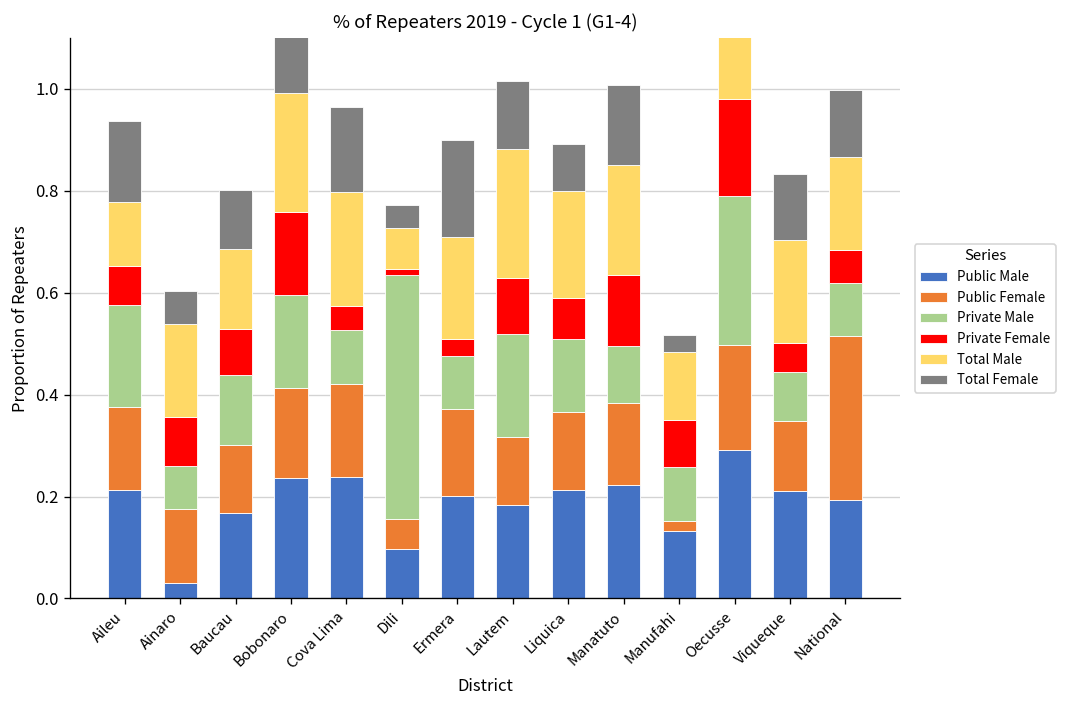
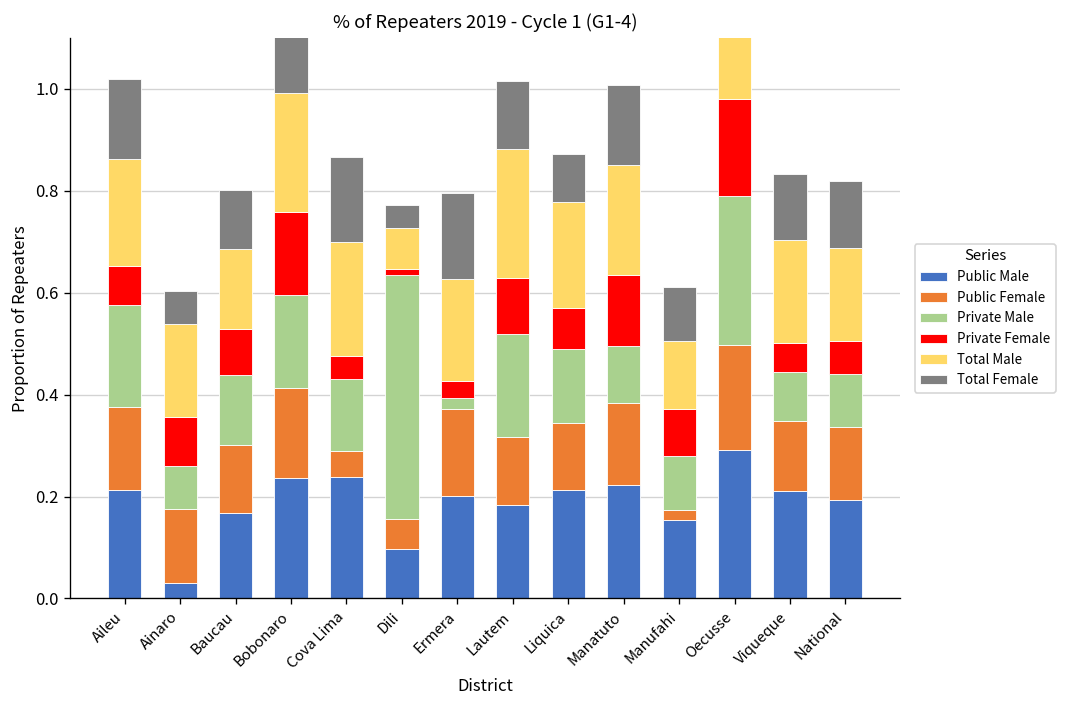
Total Male, Aileu: 0.13 -> 0.21
Public Female, Cova Lima: 0.18 -> 0.05
Private Male, Cova Lima: 0.11 -> 0.14
Private Male, Ermera: 0.11 -> 0.02
Total Female, Ermera: 0.19 -> 0.17
Public Female, Liquica: 0.15 -> 0.13
Public Male, Manufahi: 0.13 -> 0.15
Total Female, Manufahi: 0.03 -> 0.11
Public Female, National: 0.32 -> 0.14
